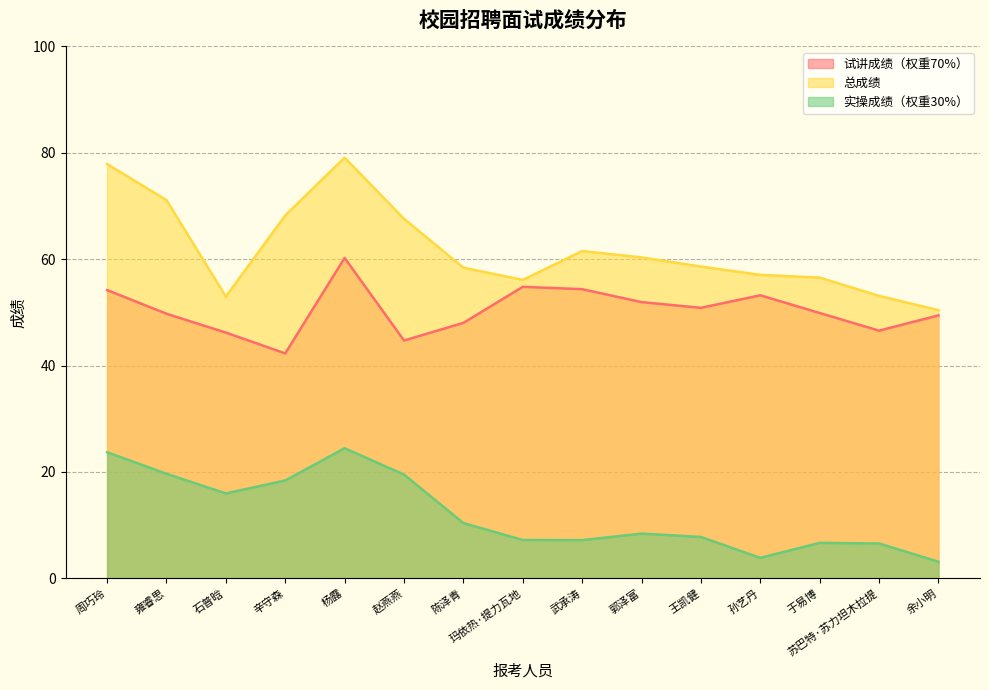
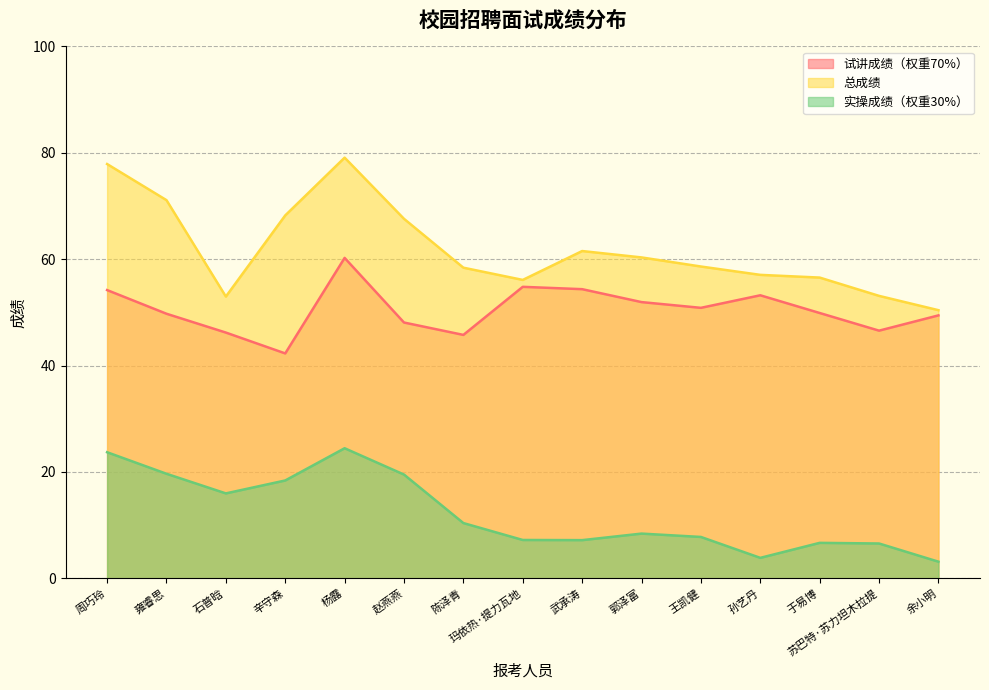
试讲成绩（权重70%）, 赵燕燕: 45 -> 48
试讲成绩（权重70%）, 陈泽青: 48 -> 46
